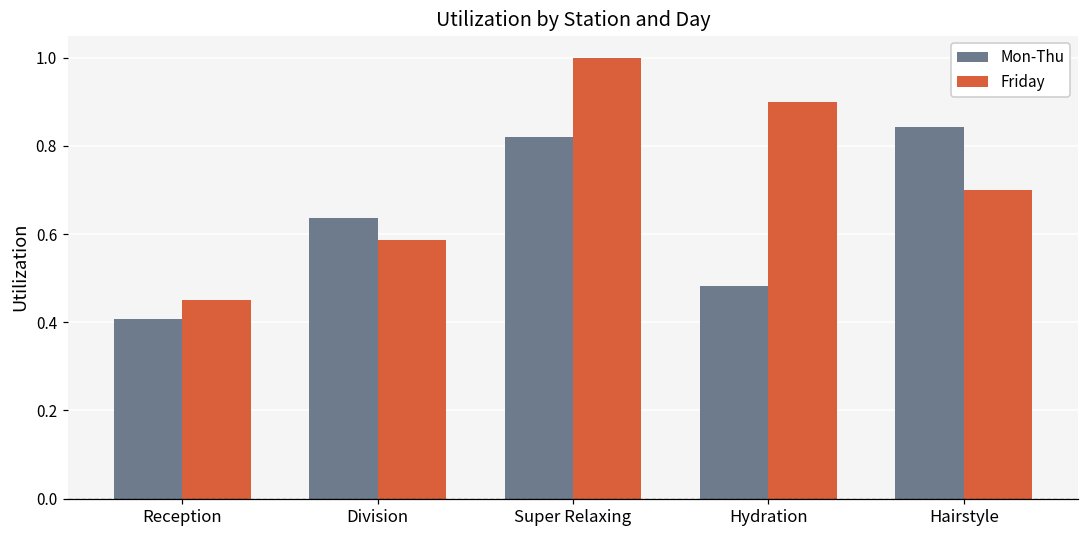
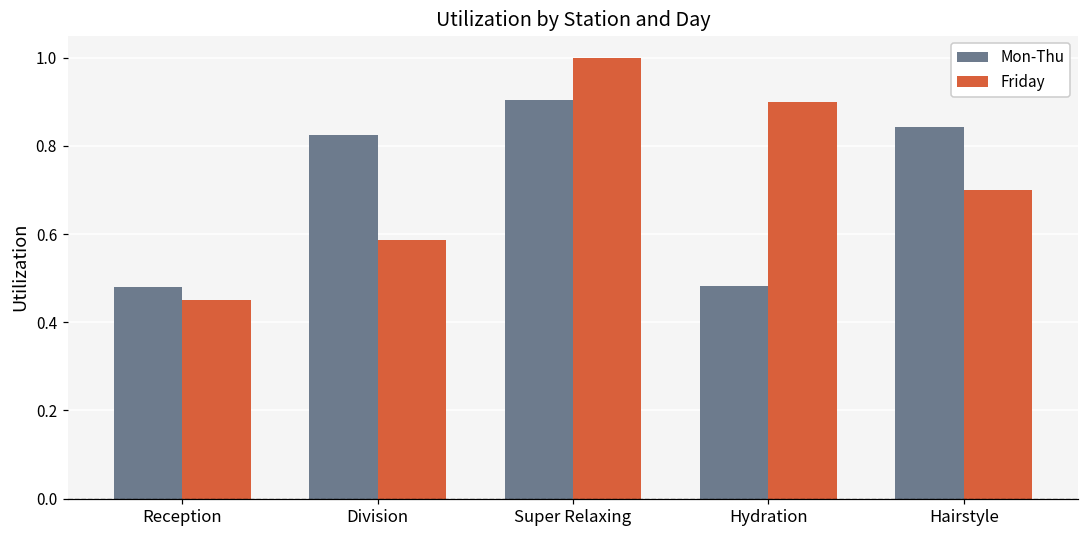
Mon-Thu, Reception: 0.41 -> 0.48
Mon-Thu, Division: 0.64 -> 0.82
Mon-Thu, Super Relaxing: 0.82 -> 0.90
